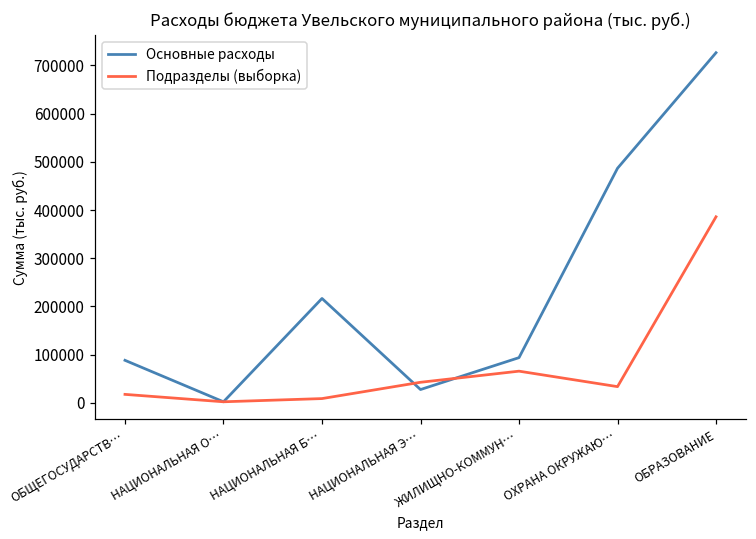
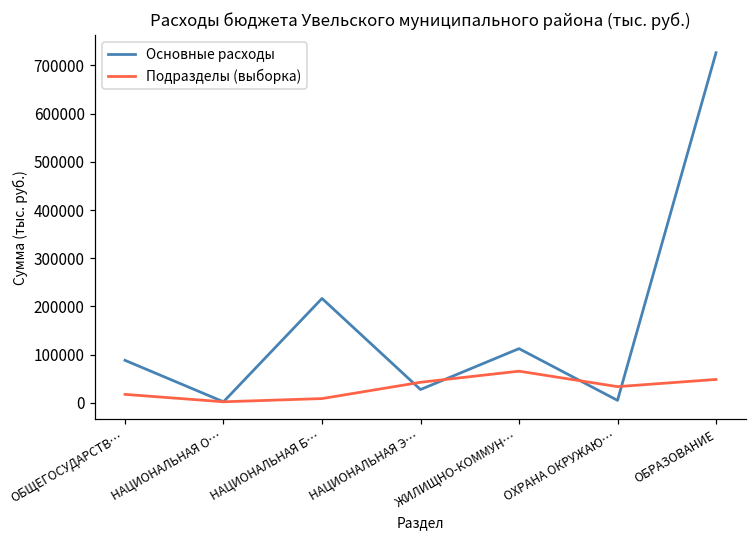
Основные расходы, ЖИЛИЩНО-КОММУН…: 90000 -> 110000
Основные расходы, ОХРАНА ОКРУЖАЮ…: 490000 -> 10000
Подразделы (выборка), ОБРАЗОВАНИЕ: 390000 -> 50000
